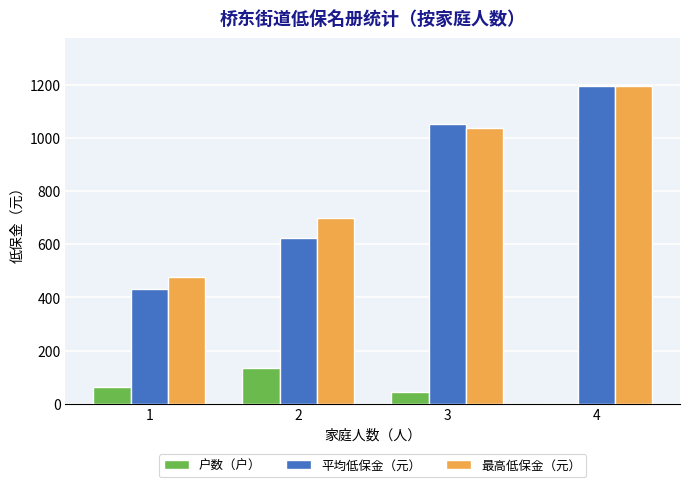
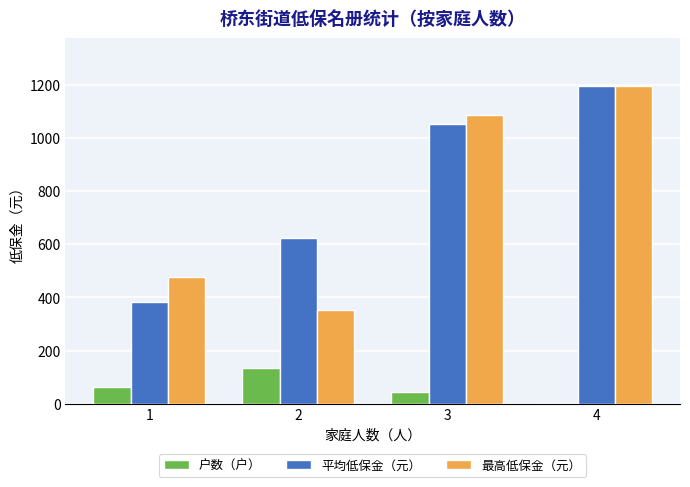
平均低保金（元）, 1: 430 -> 380
最高低保金（元）, 2: 700 -> 350
最高低保金（元）, 3: 1040 -> 1090
